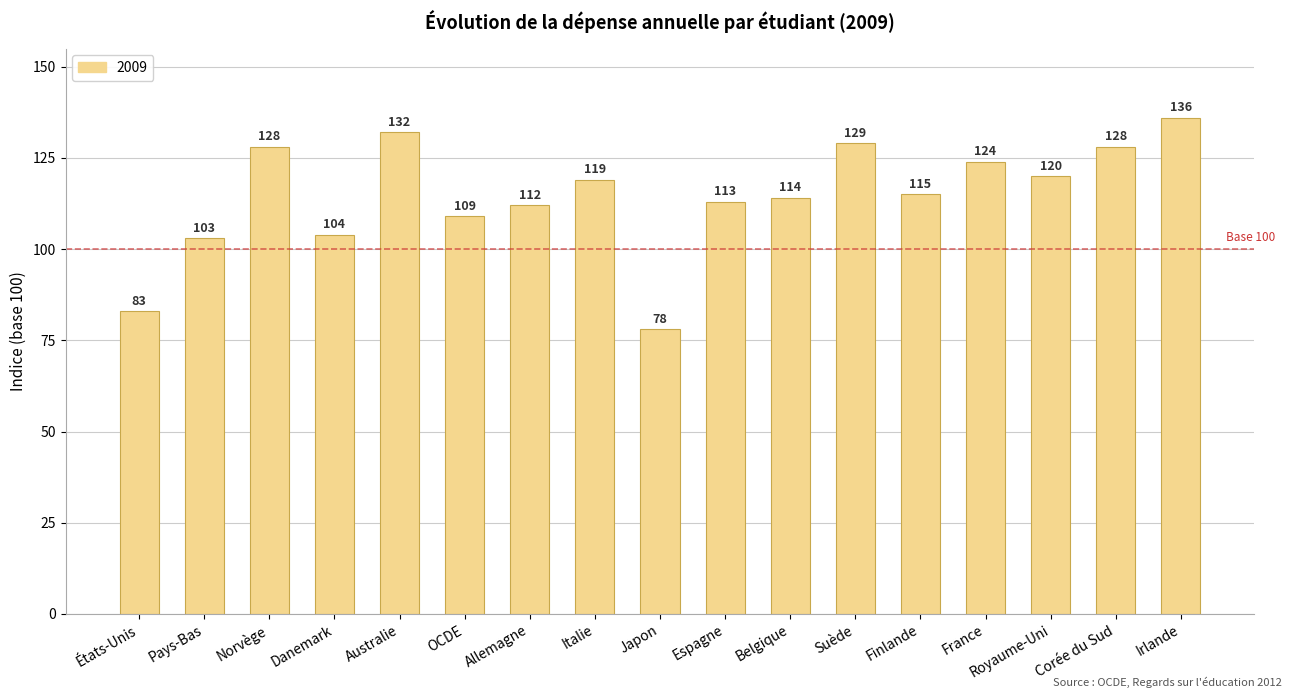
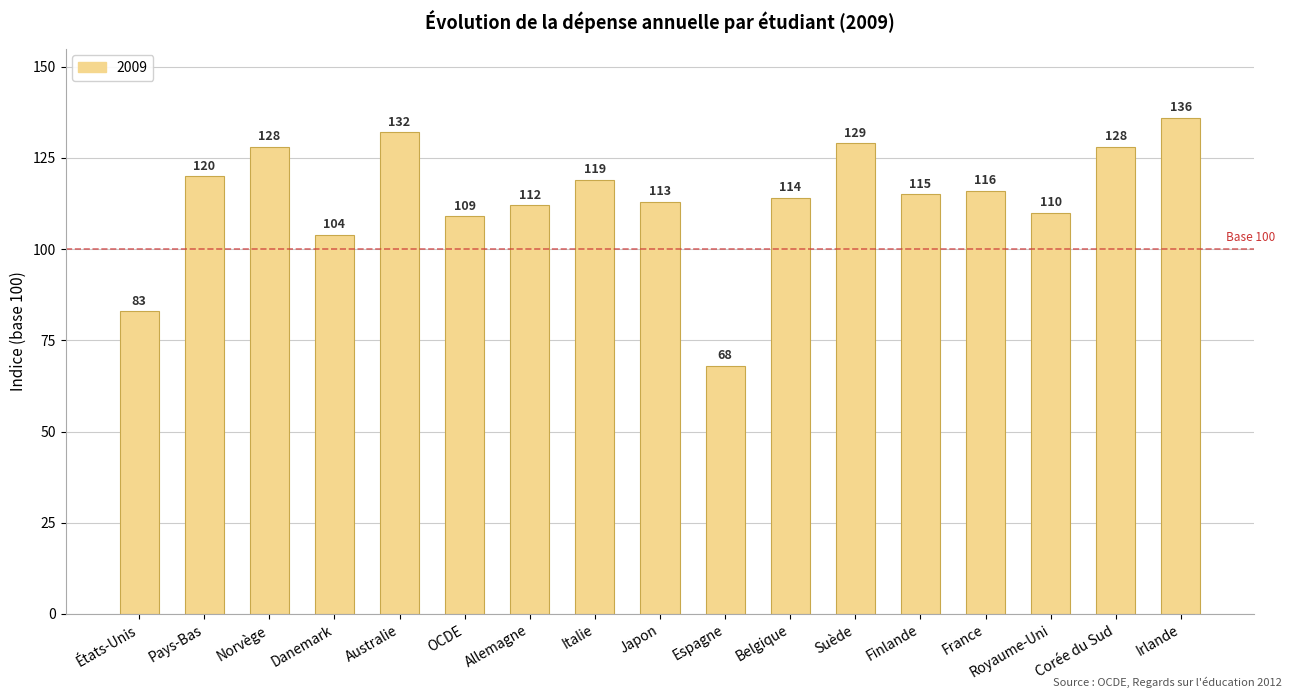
Pays-Bas: 103 -> 120
Japon: 78 -> 113
Espagne: 113 -> 68
France: 124 -> 116
Royaume-Uni: 120 -> 110
